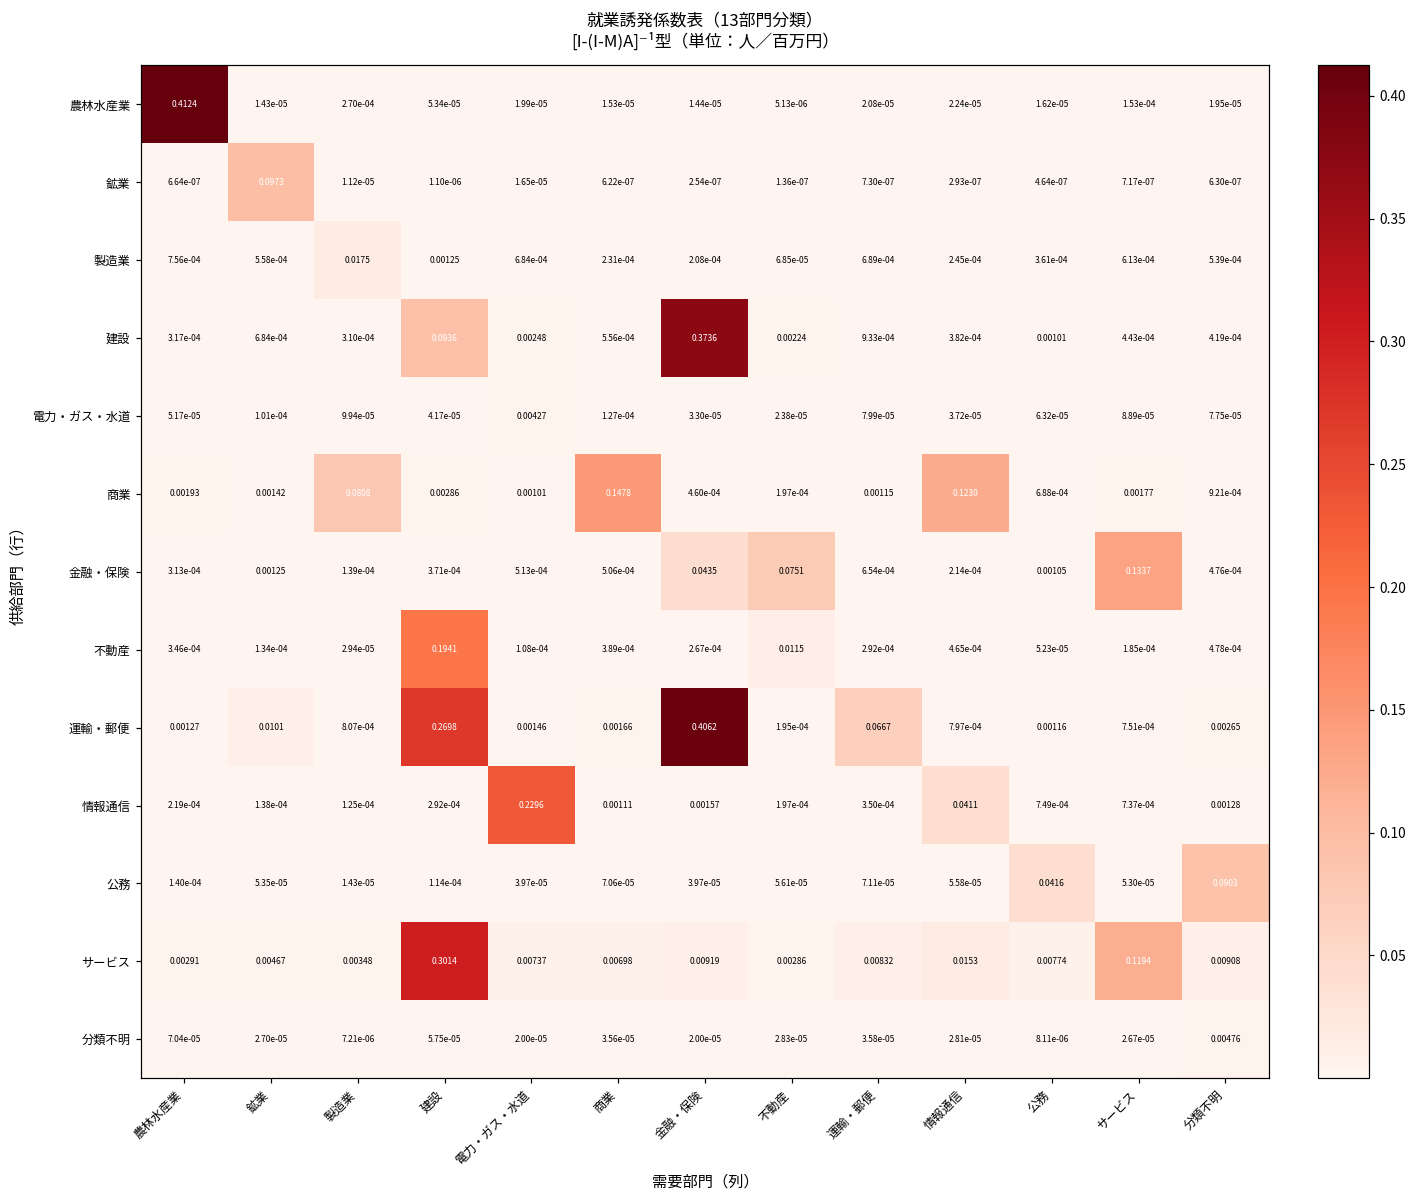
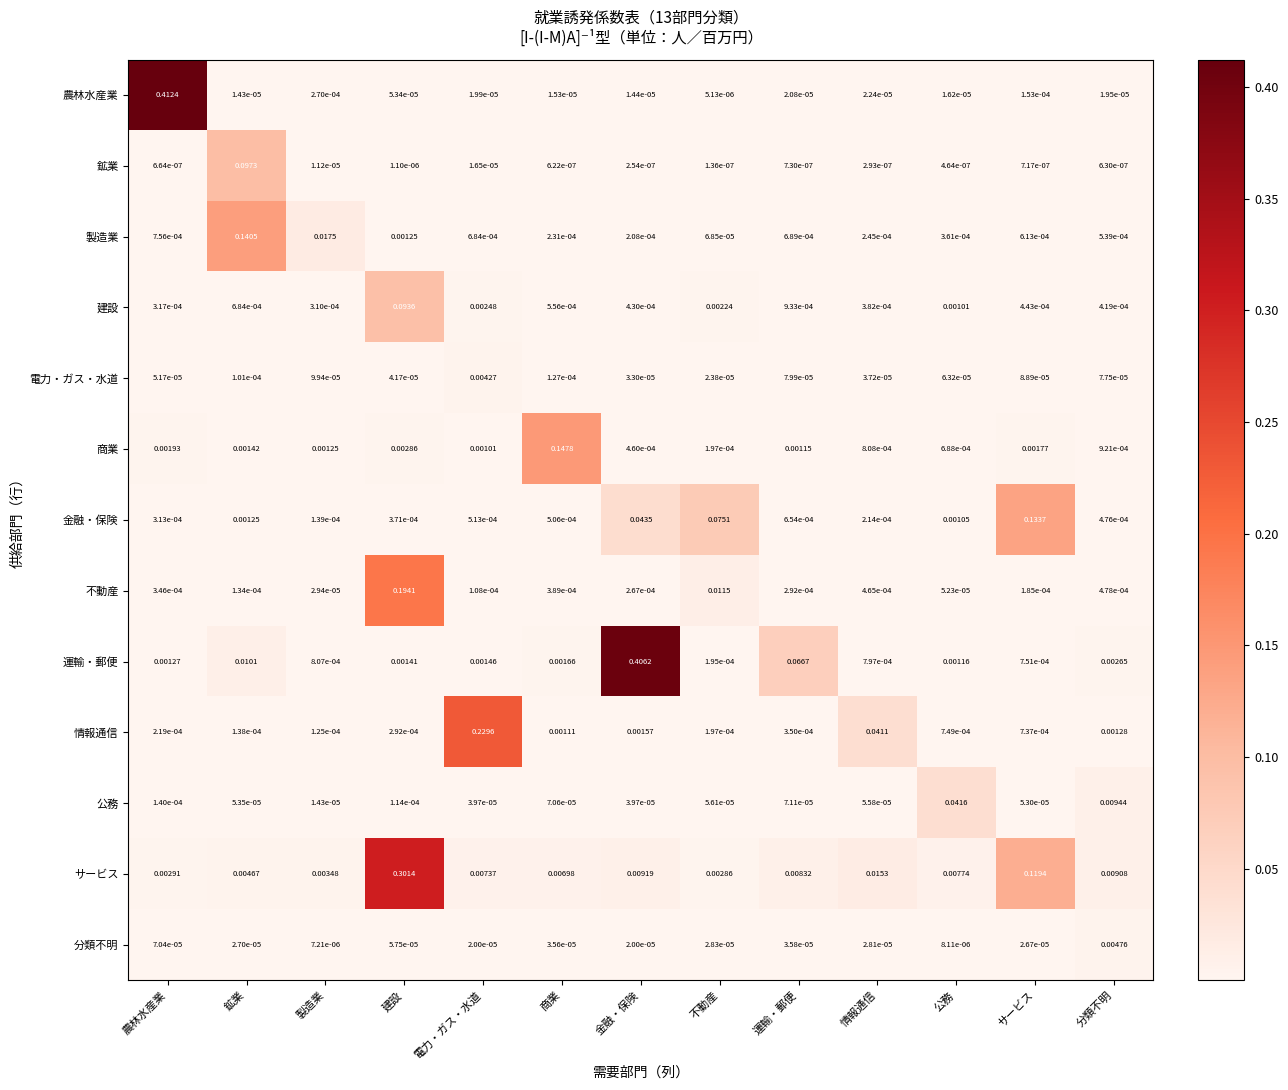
製造業, 鉱業: 5.58e-04 -> 0.1405
建設, 金融・保険: 0.3736 -> 4.30e-04
商業, 製造業: 0.0808 -> 0.00125
商業, 情報通信: 0.1230 -> 8.08e-04
運輸・郵便, 建設: 0.2698 -> 0.00141
公務, 分類不明: 0.0903 -> 0.00944
